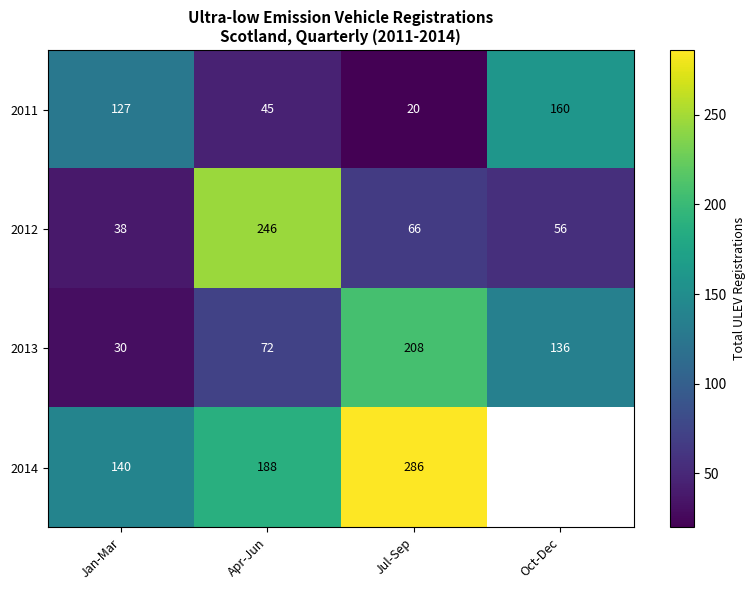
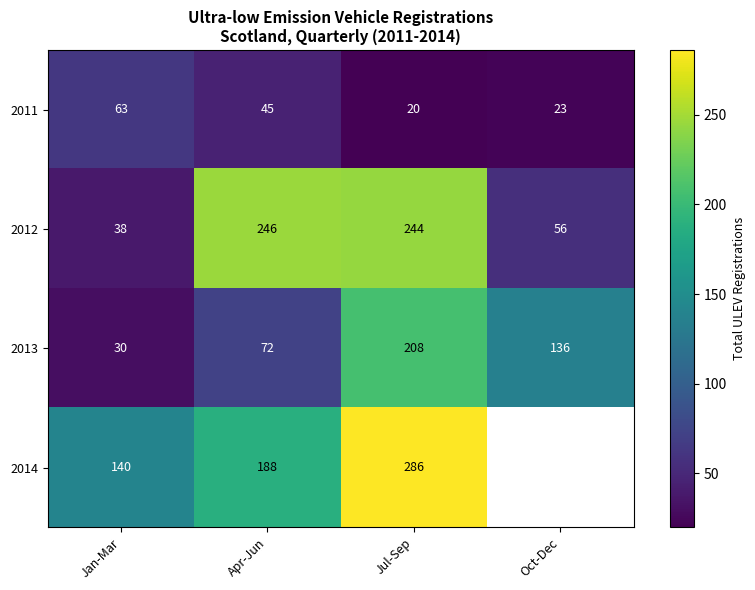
2011, Jan-Mar: 127 -> 63
2011, Oct-Dec: 160 -> 23
2012, Jul-Sep: 66 -> 244
